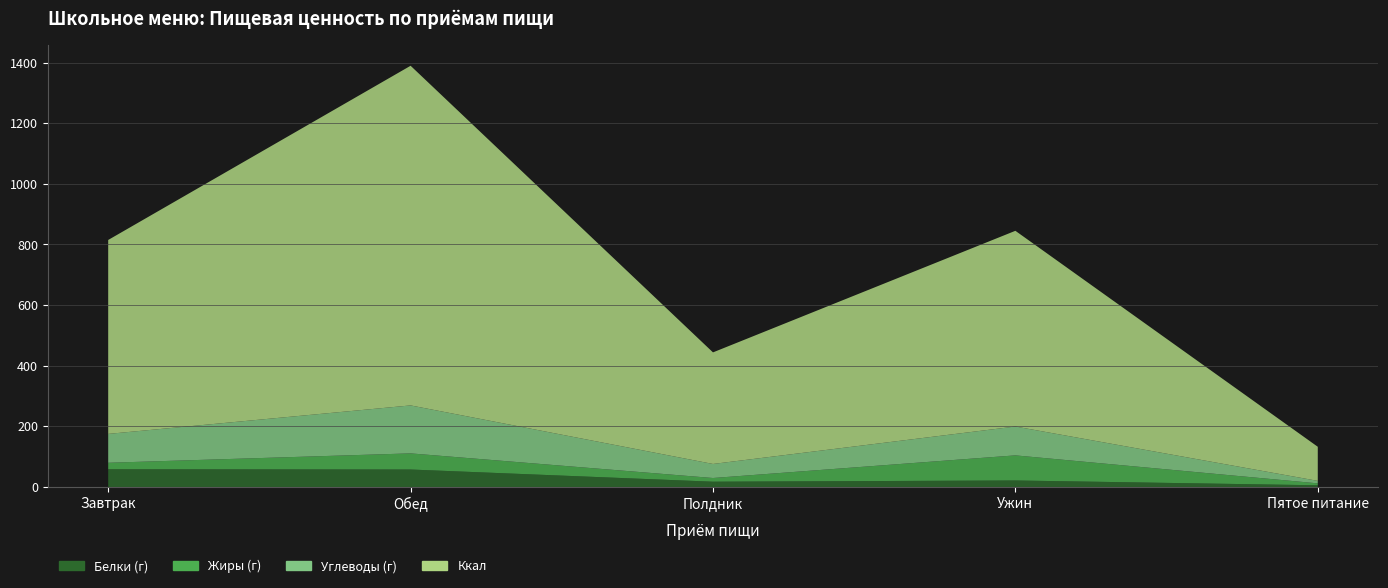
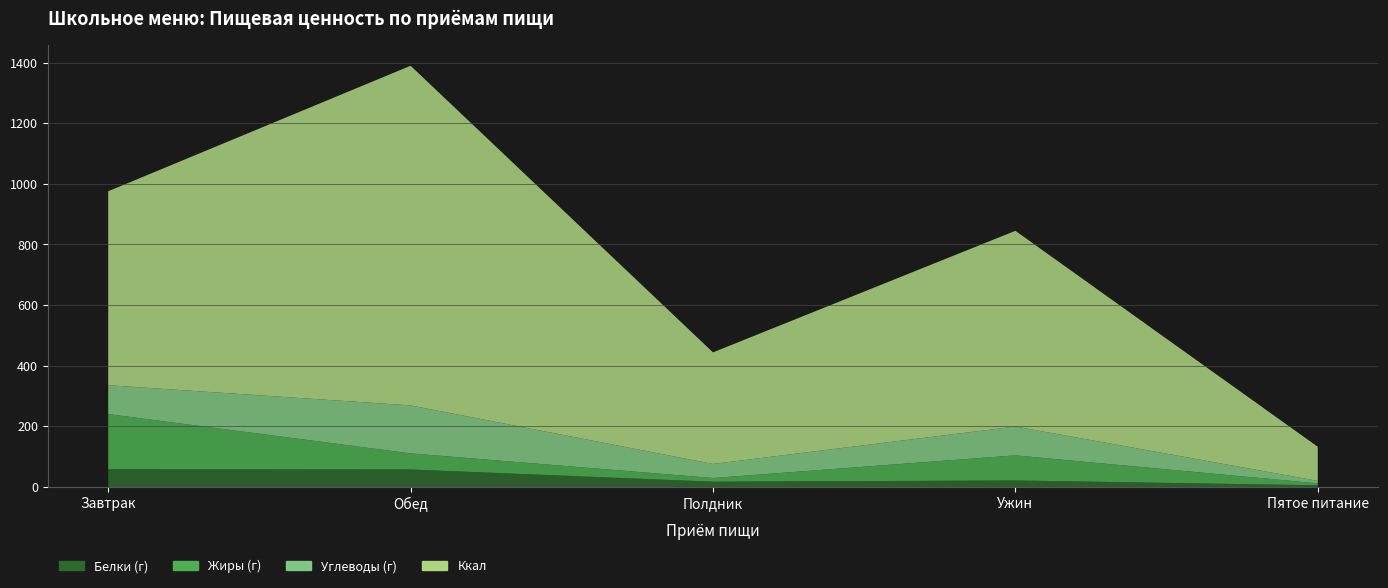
Жиры (г), Завтрак: 20 -> 180
